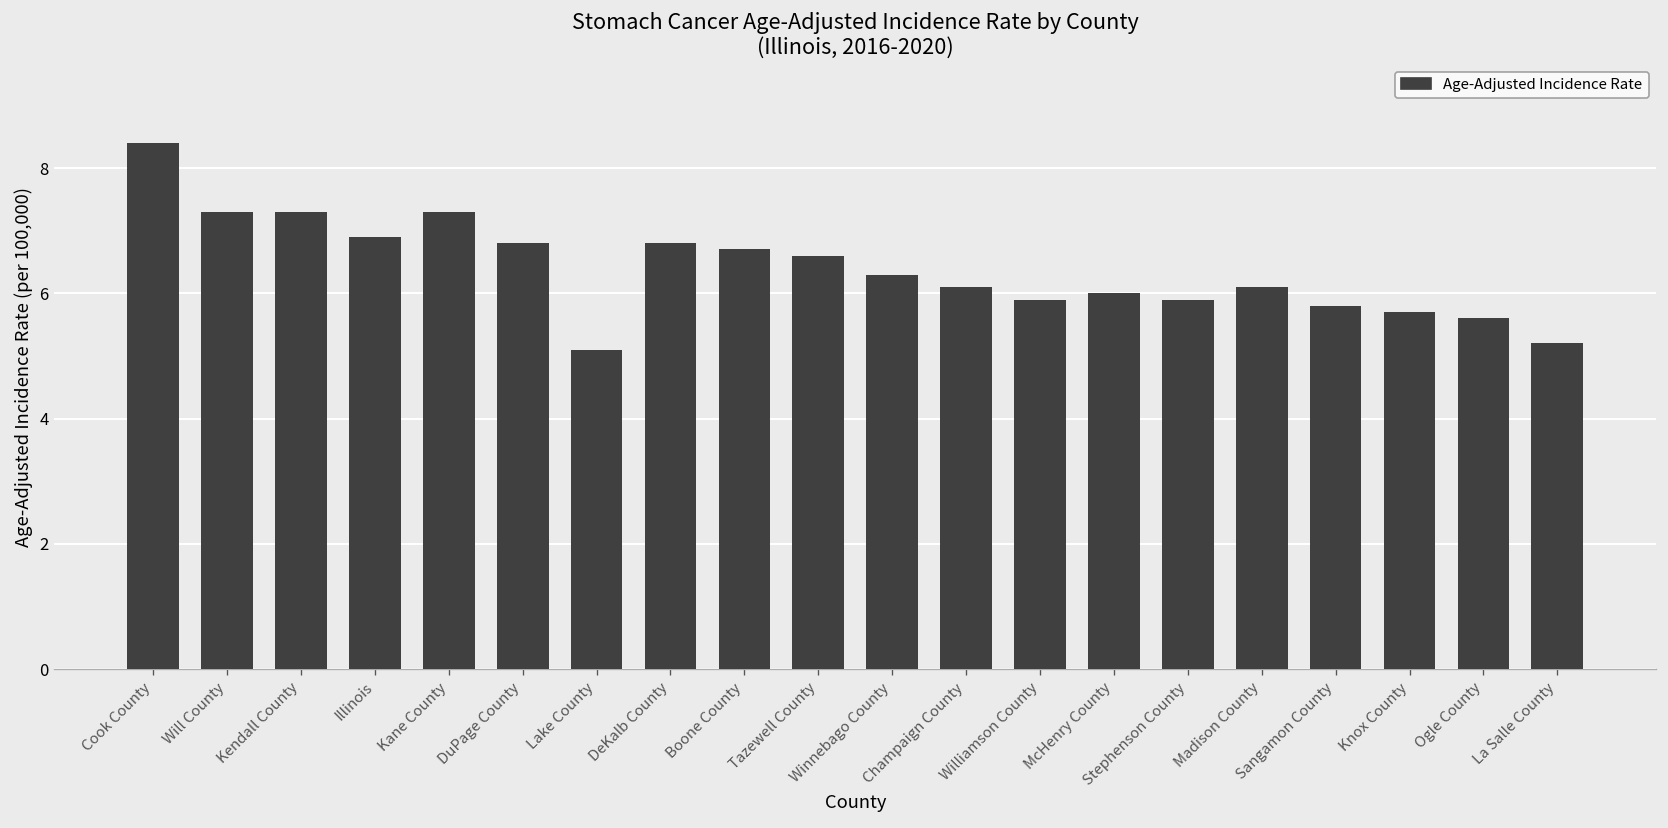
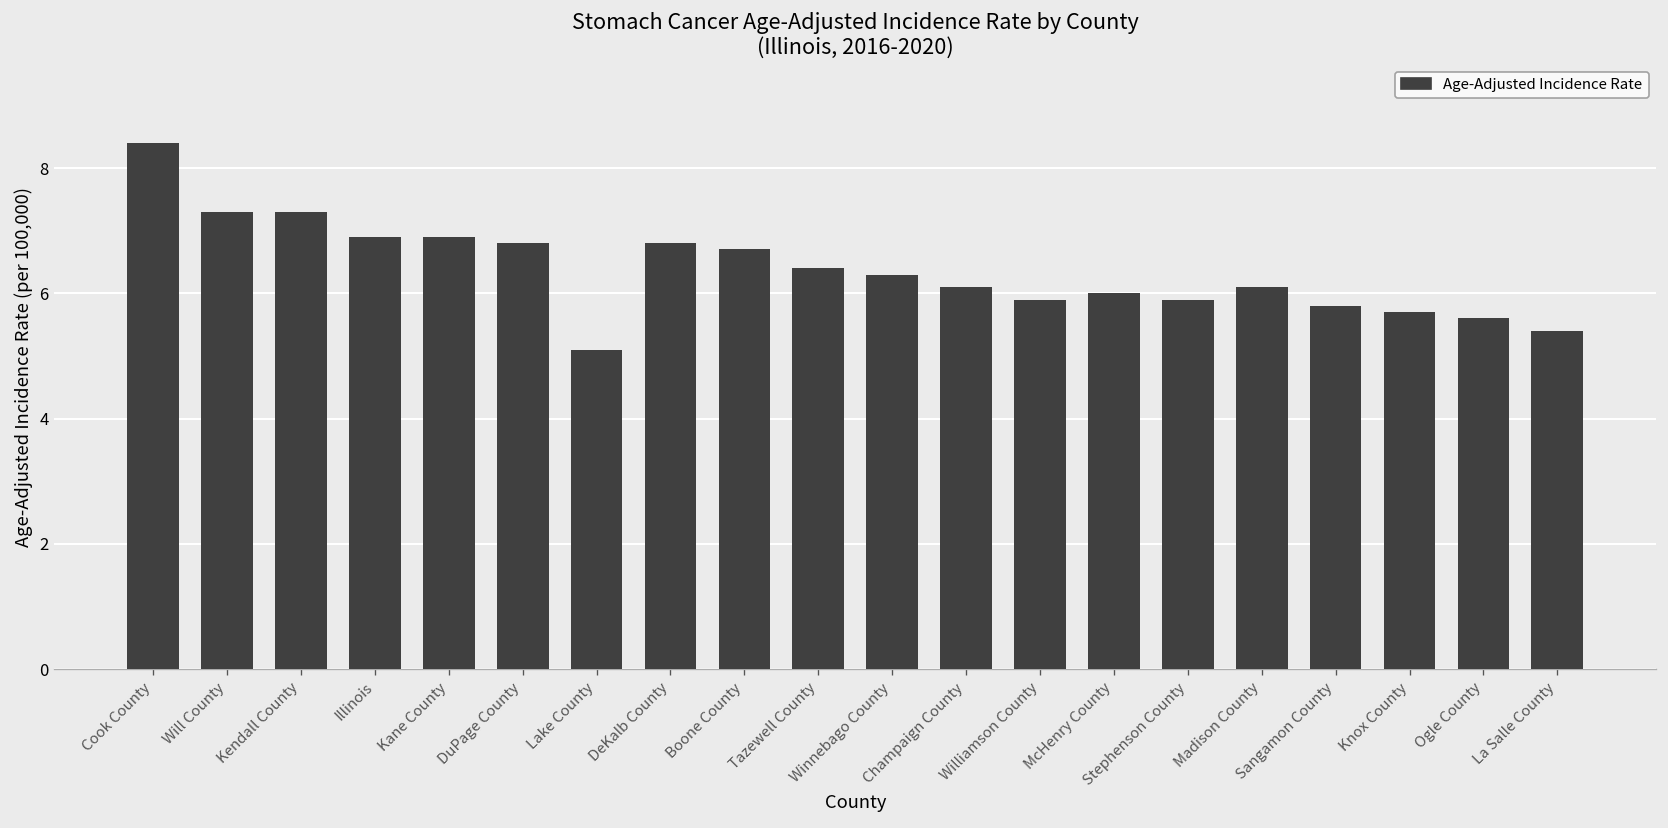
Kane County: 7.3 -> 6.9
Tazewell County: 6.6 -> 6.4
La Salle County: 5.2 -> 5.4
